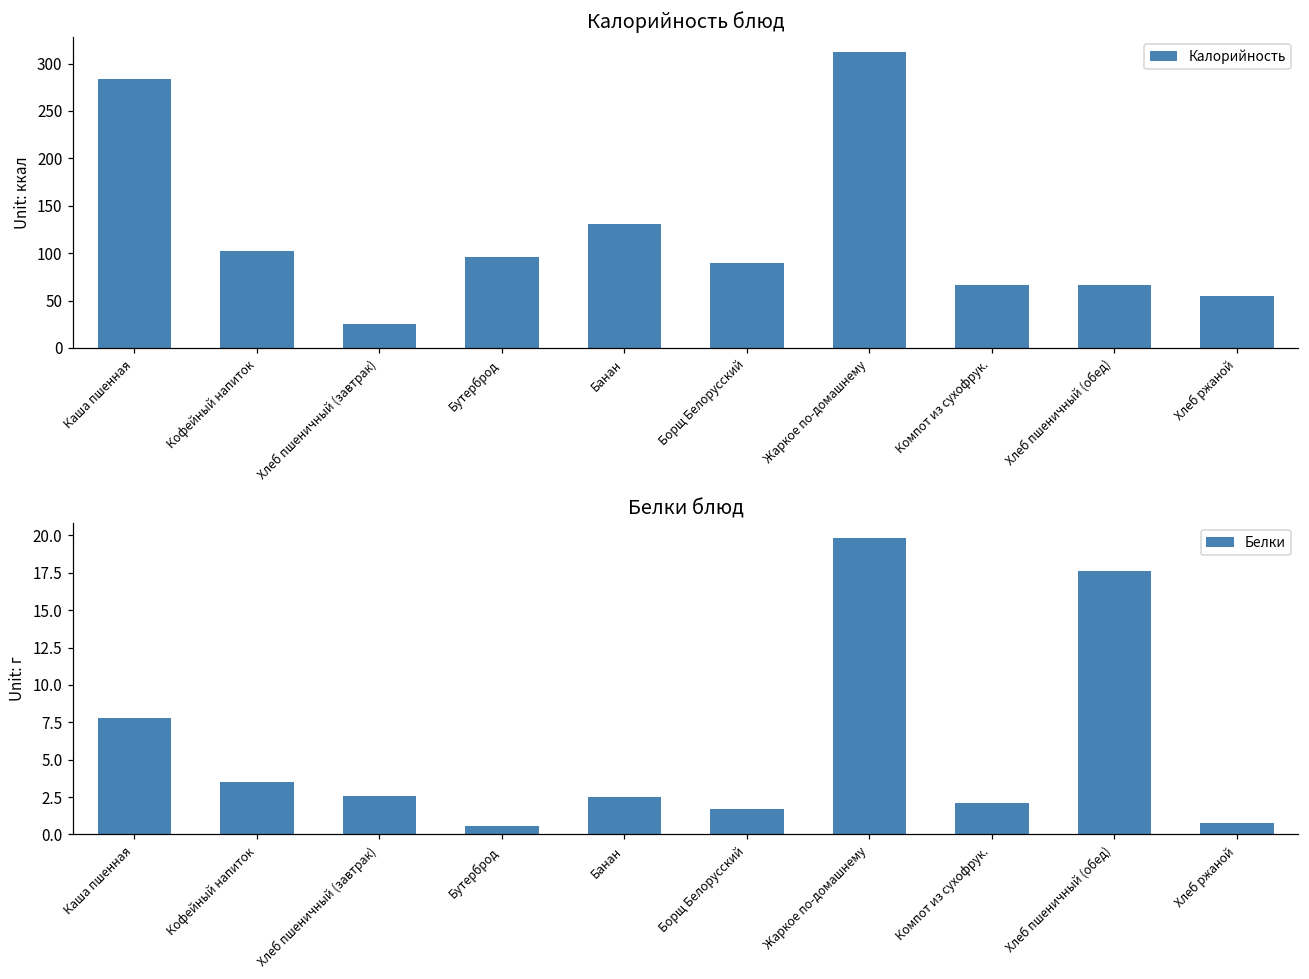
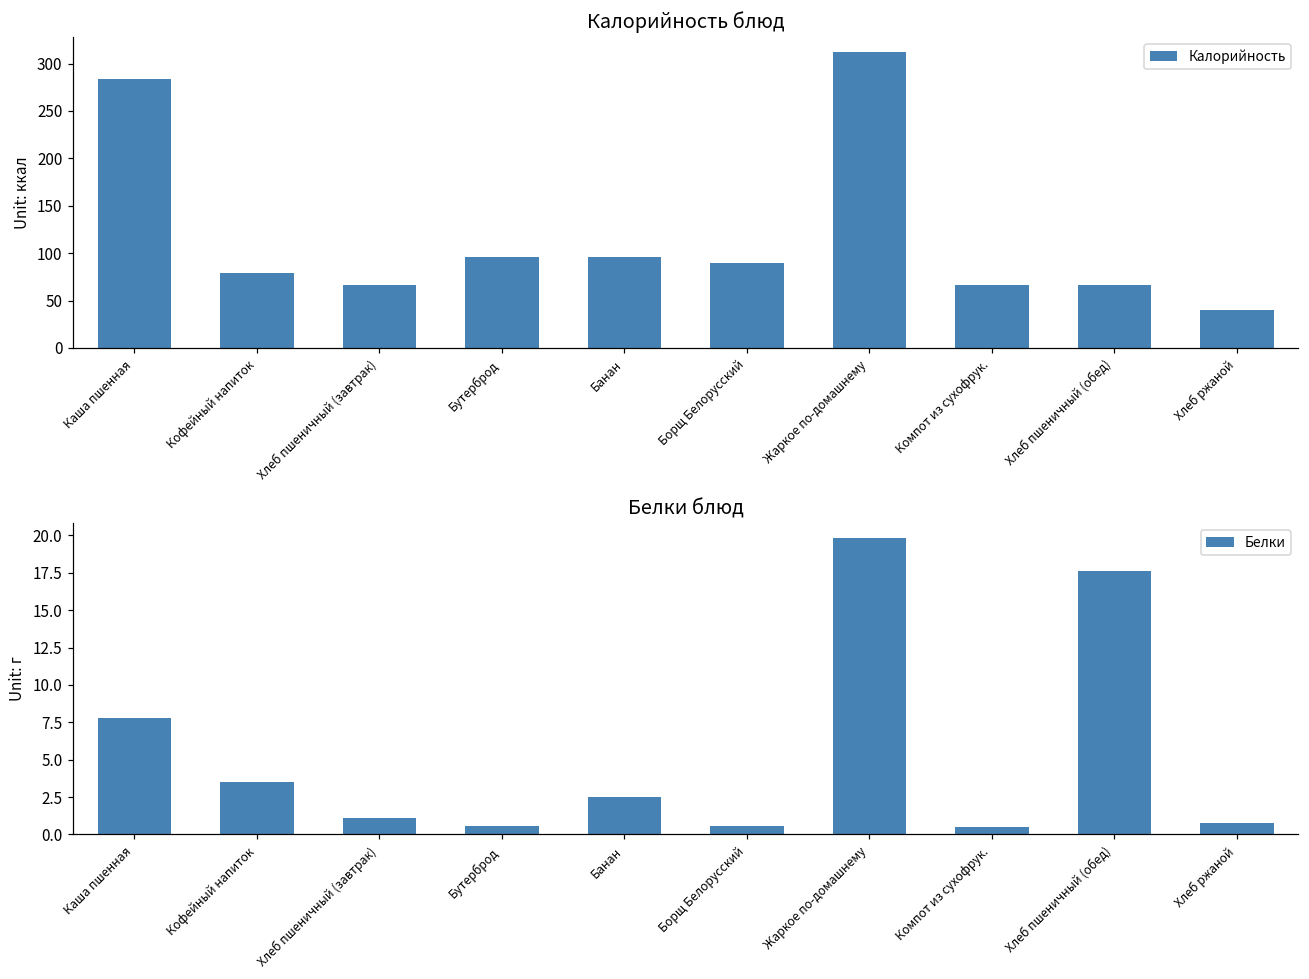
Калорийность блюд, Кофейный напиток: 100 -> 80
Калорийность блюд, Хлеб пшеничный (завтрак): 30 -> 70
Калорийность блюд, Банан: 130 -> 100
Калорийность блюд, Хлеб ржаной: 50 -> 40
Белки блюд, Хлеб пшеничный (завтрак): 2.6 -> 1.1
Белки блюд, Борщ Белорусский: 1.7 -> 0.6
Белки блюд, Компот из сухофрук.: 2.1 -> 0.5
